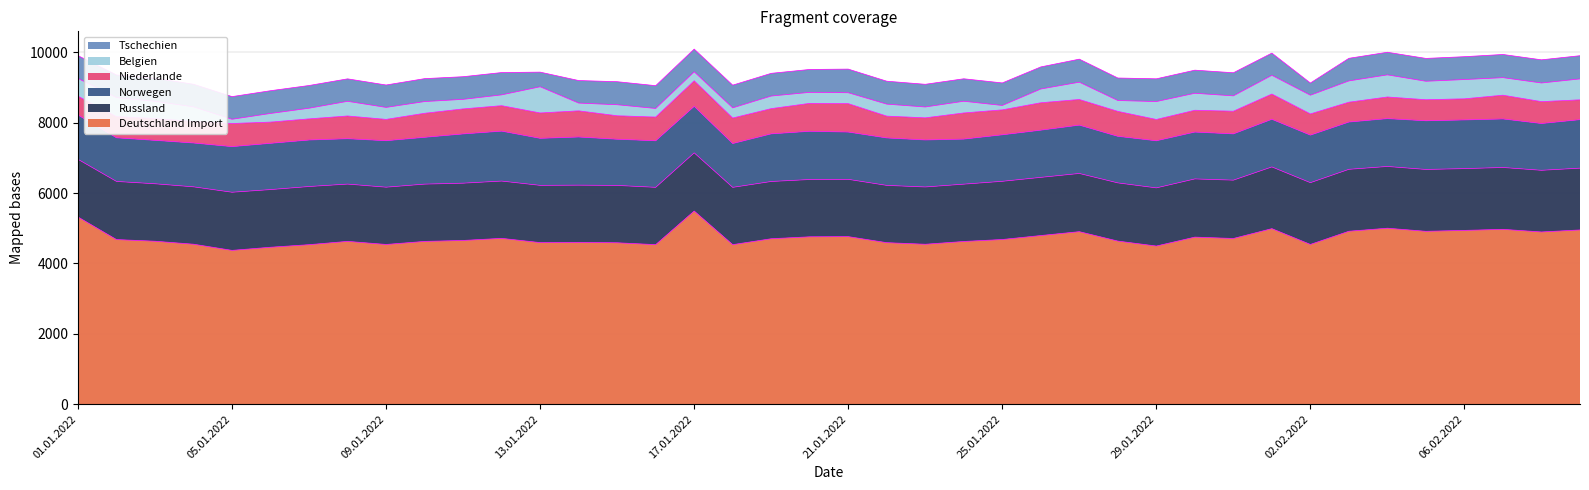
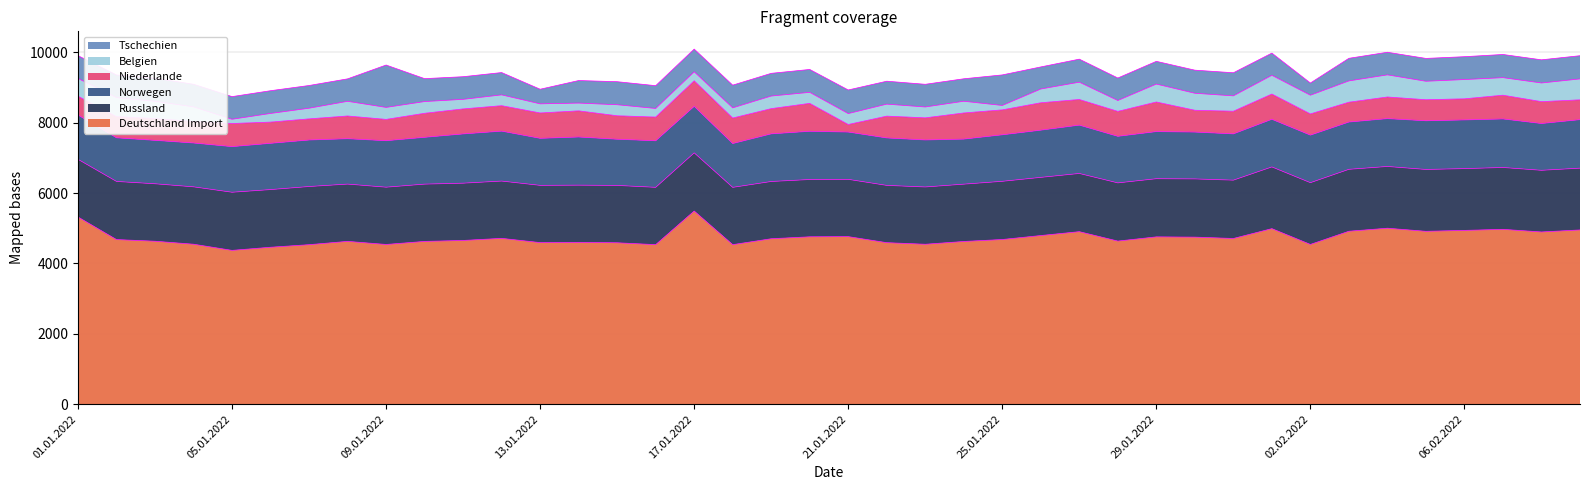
Tschechien, 09.01.2022: 600 -> 1200
Belgien, 13.01.2022: 700 -> 300
Niederlande, 21.01.2022: 800 -> 200
Tschechien, 25.01.2022: 600 -> 900
Deutschland Import, 29.01.2022: 4500 -> 4800
Niederlande, 29.01.2022: 600 -> 800
